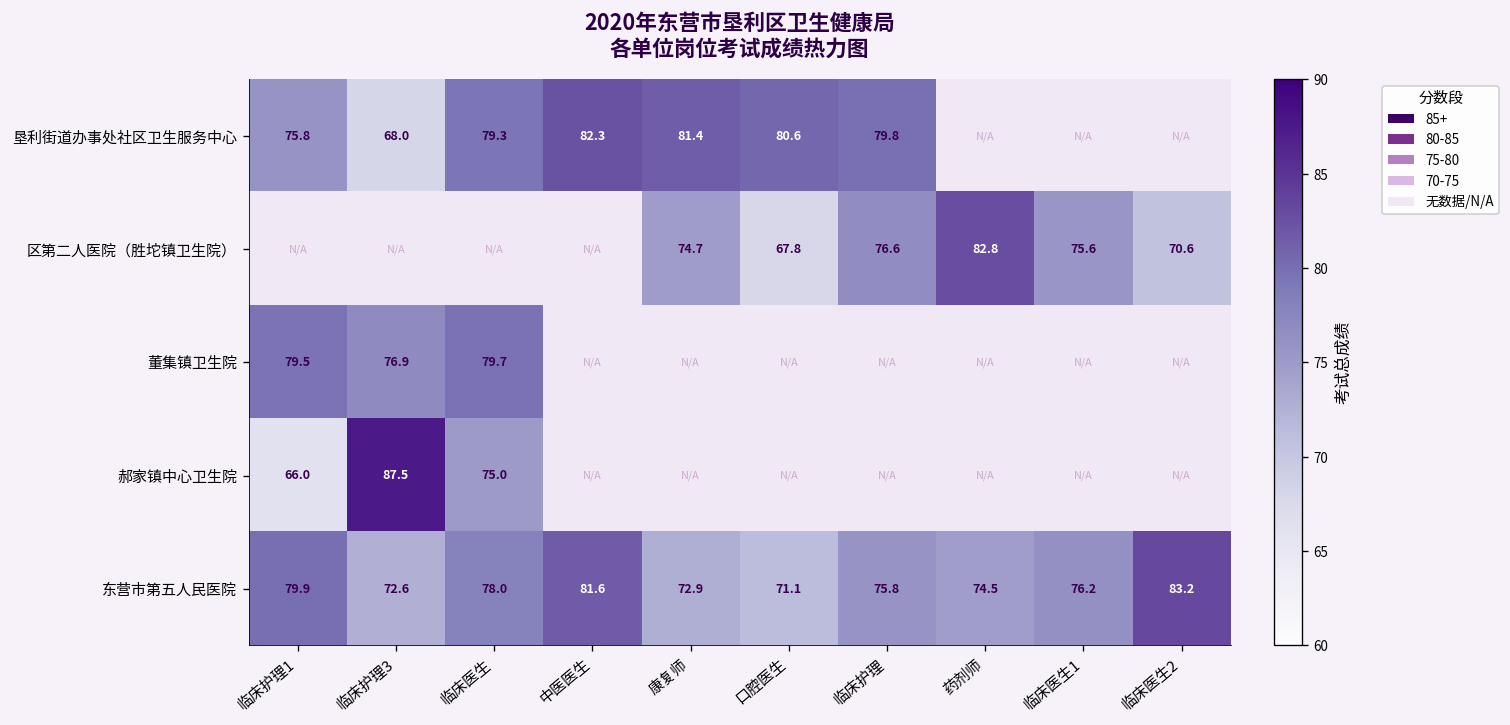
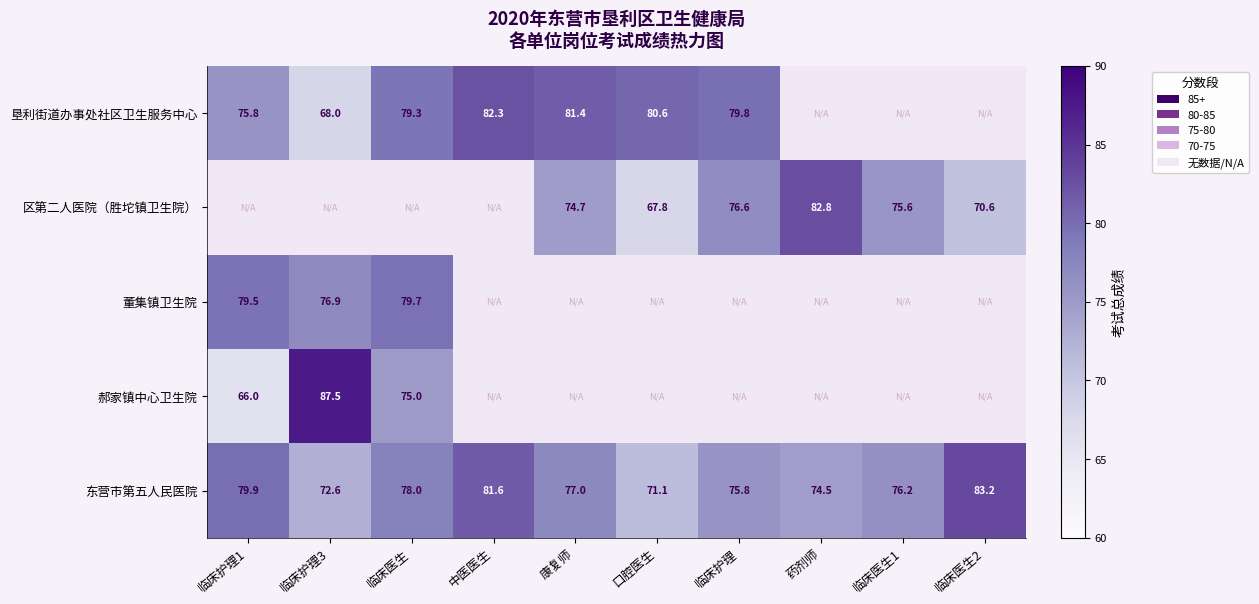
东营市第五人民医院, 康复师: 72.9 -> 77.0
